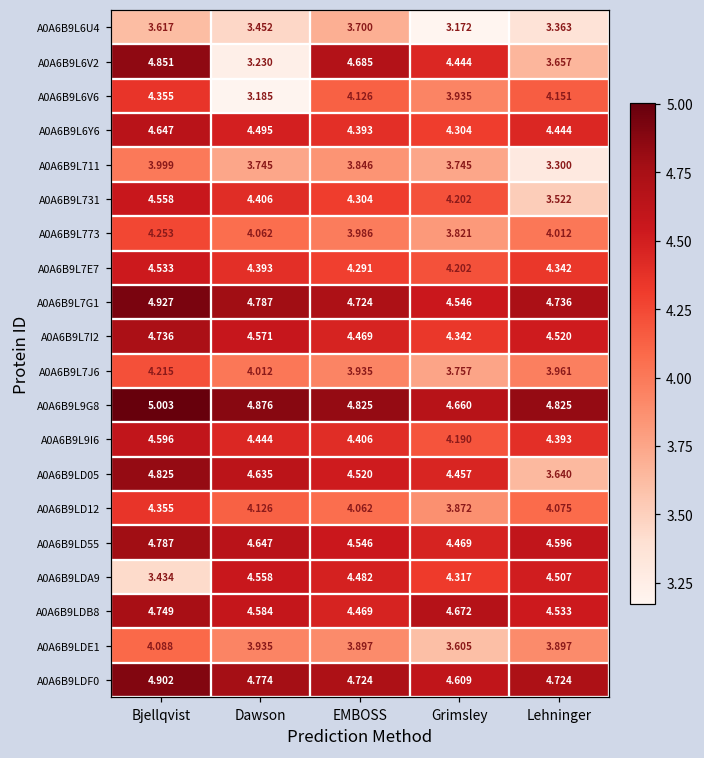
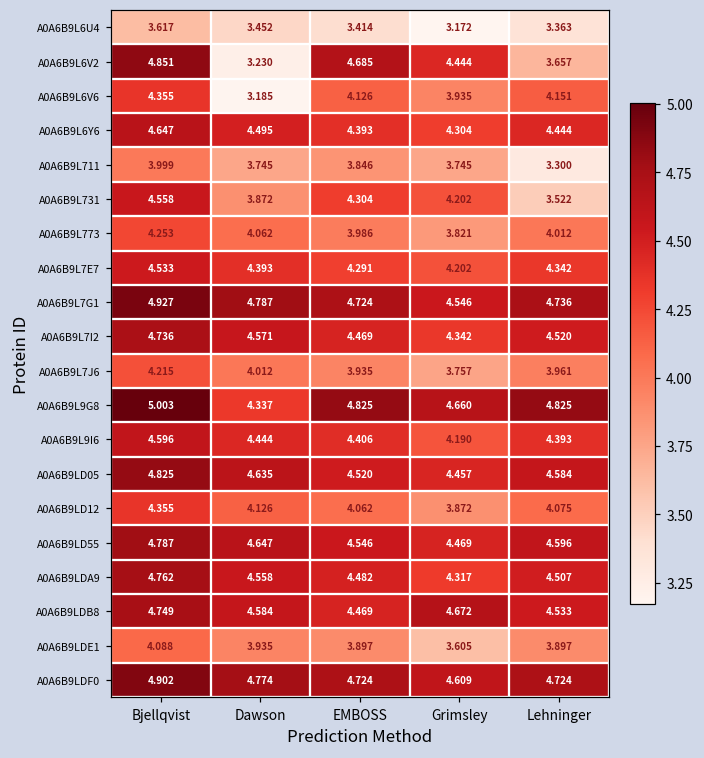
A0A6B9L6U4, EMBOSS: 3.700 -> 3.414
A0A6B9L731, Dawson: 4.406 -> 3.872
A0A6B9L9G8, Dawson: 4.876 -> 4.337
A0A6B9LD05, Lehninger: 3.640 -> 4.584
A0A6B9LDA9, Bjellqvist: 3.434 -> 4.762
